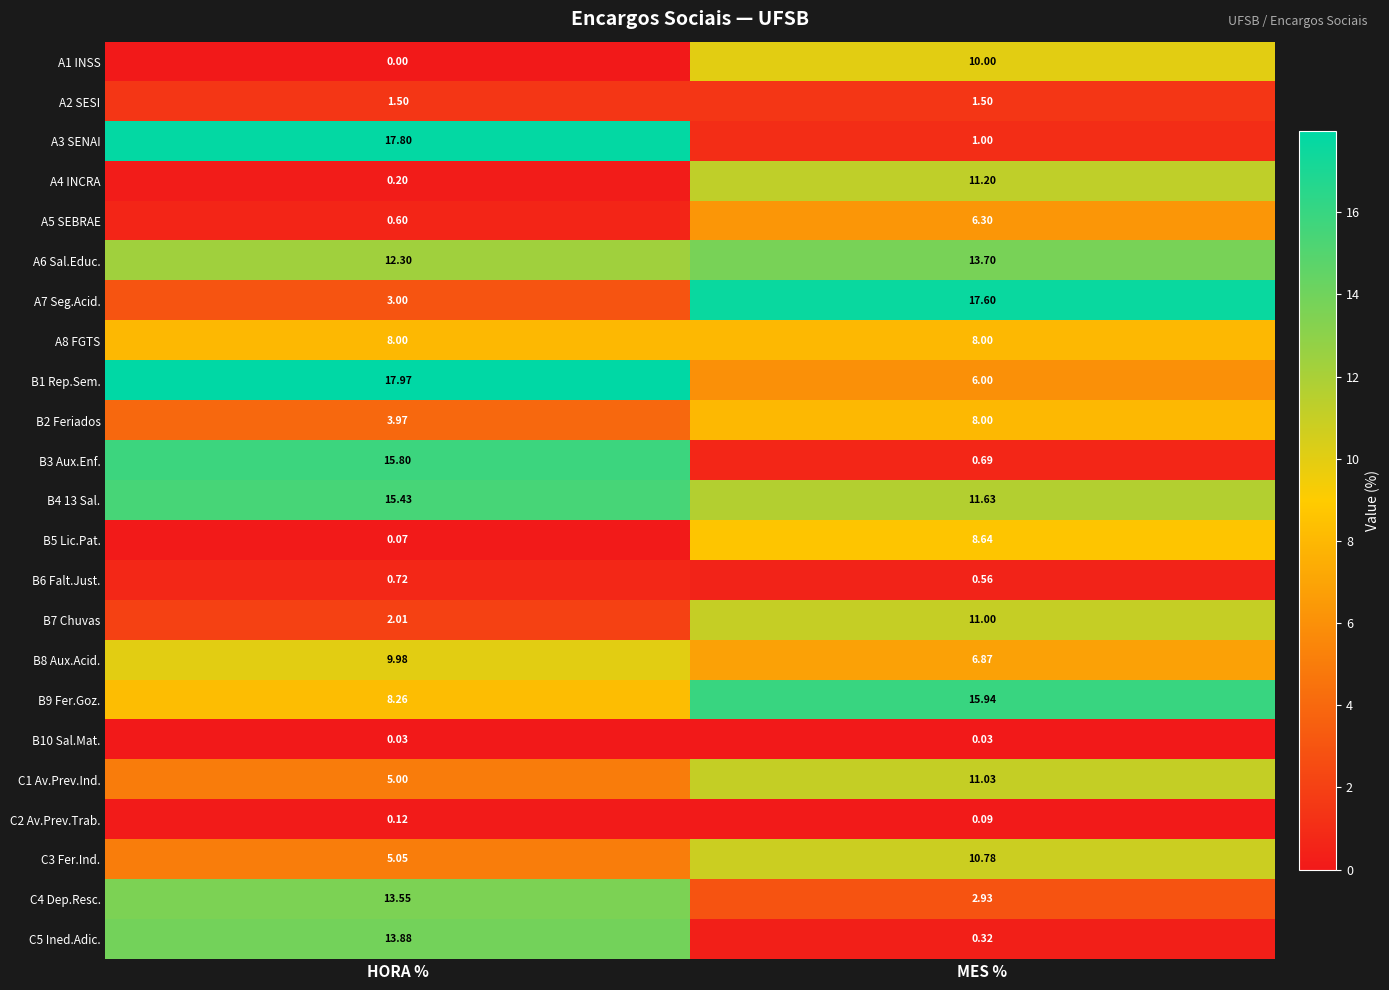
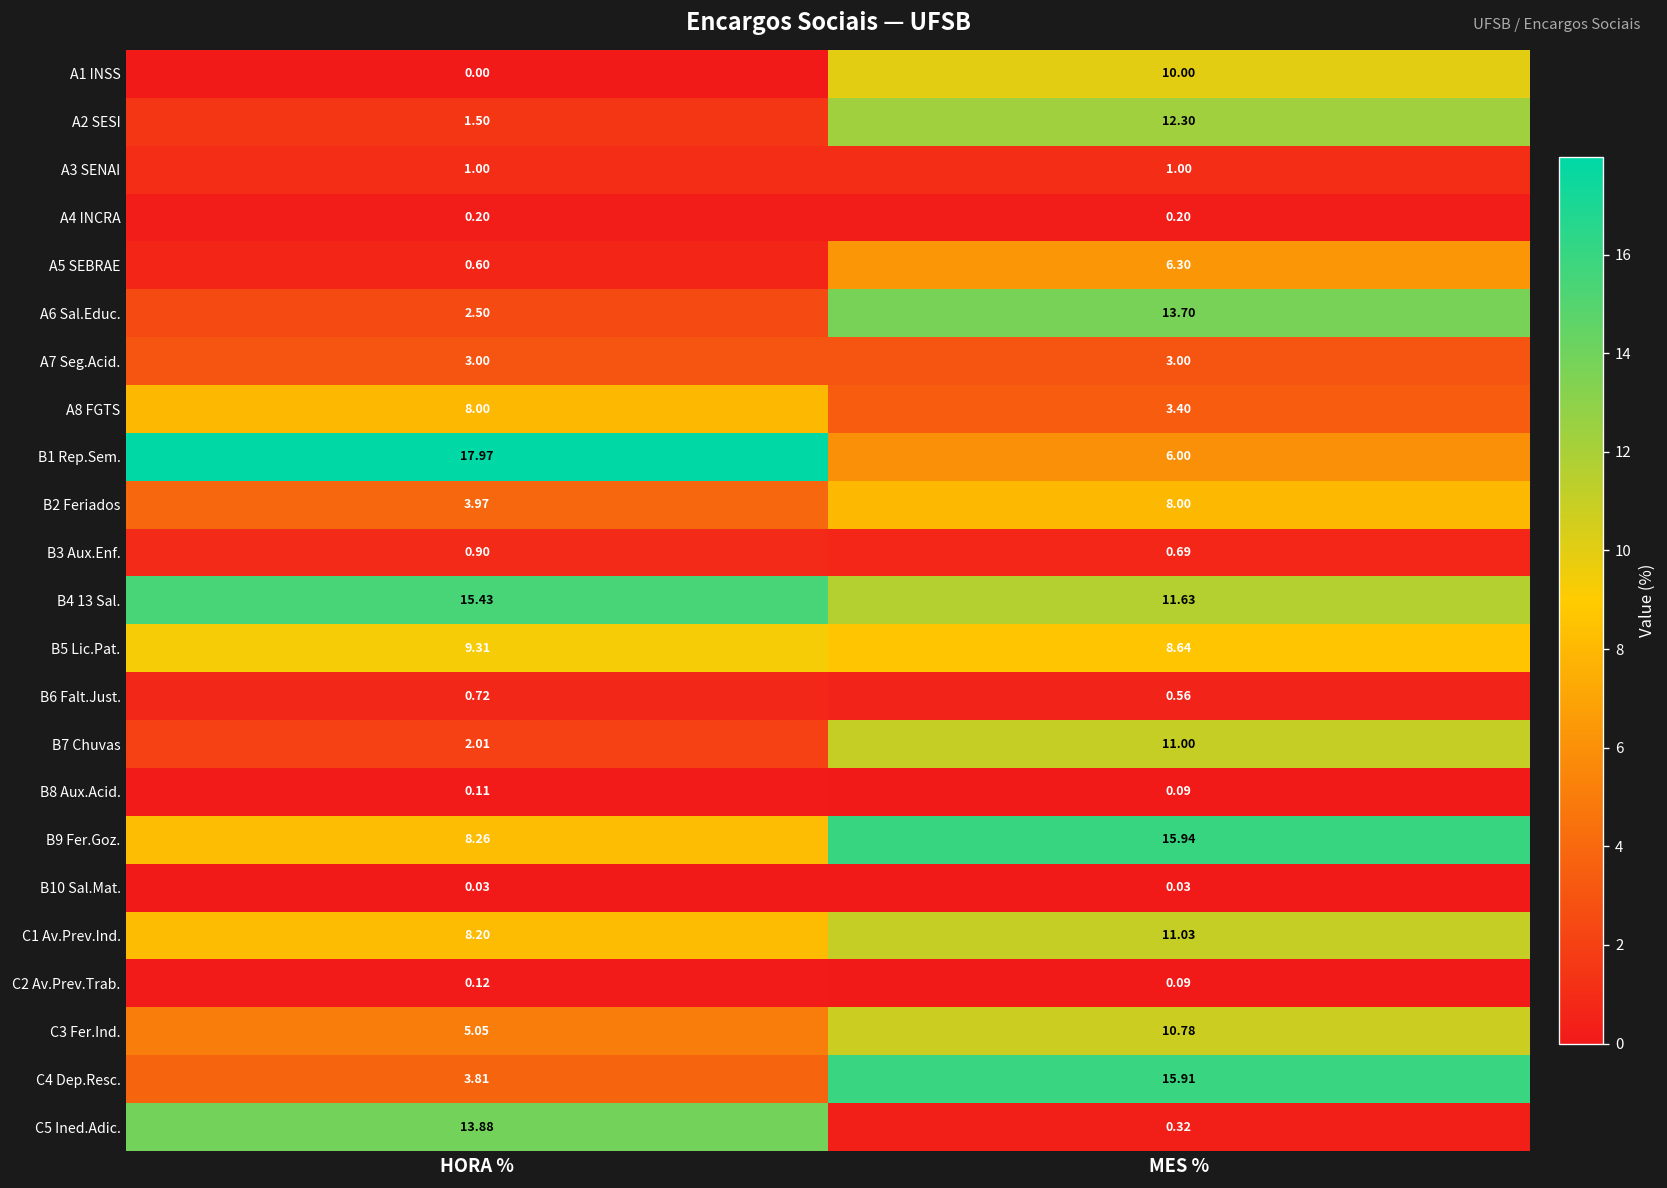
A2 SESI, MES %: 1.50 -> 12.30
A3 SENAI, HORA %: 17.80 -> 1.00
A4 INCRA, MES %: 11.20 -> 0.20
A6 Sal.Educ., HORA %: 12.30 -> 2.50
A7 Seg.Acid., MES %: 17.60 -> 3.00
A8 FGTS, MES %: 8.00 -> 3.40
B3 Aux.Enf., HORA %: 15.80 -> 0.90
B5 Lic.Pat., HORA %: 0.07 -> 9.31
B8 Aux.Acid., HORA %: 9.98 -> 0.11
B8 Aux.Acid., MES %: 6.87 -> 0.09
C1 Av.Prev.Ind., HORA %: 5.00 -> 8.20
C4 Dep.Resc., HORA %: 13.55 -> 3.81
C4 Dep.Resc., MES %: 2.93 -> 15.91
